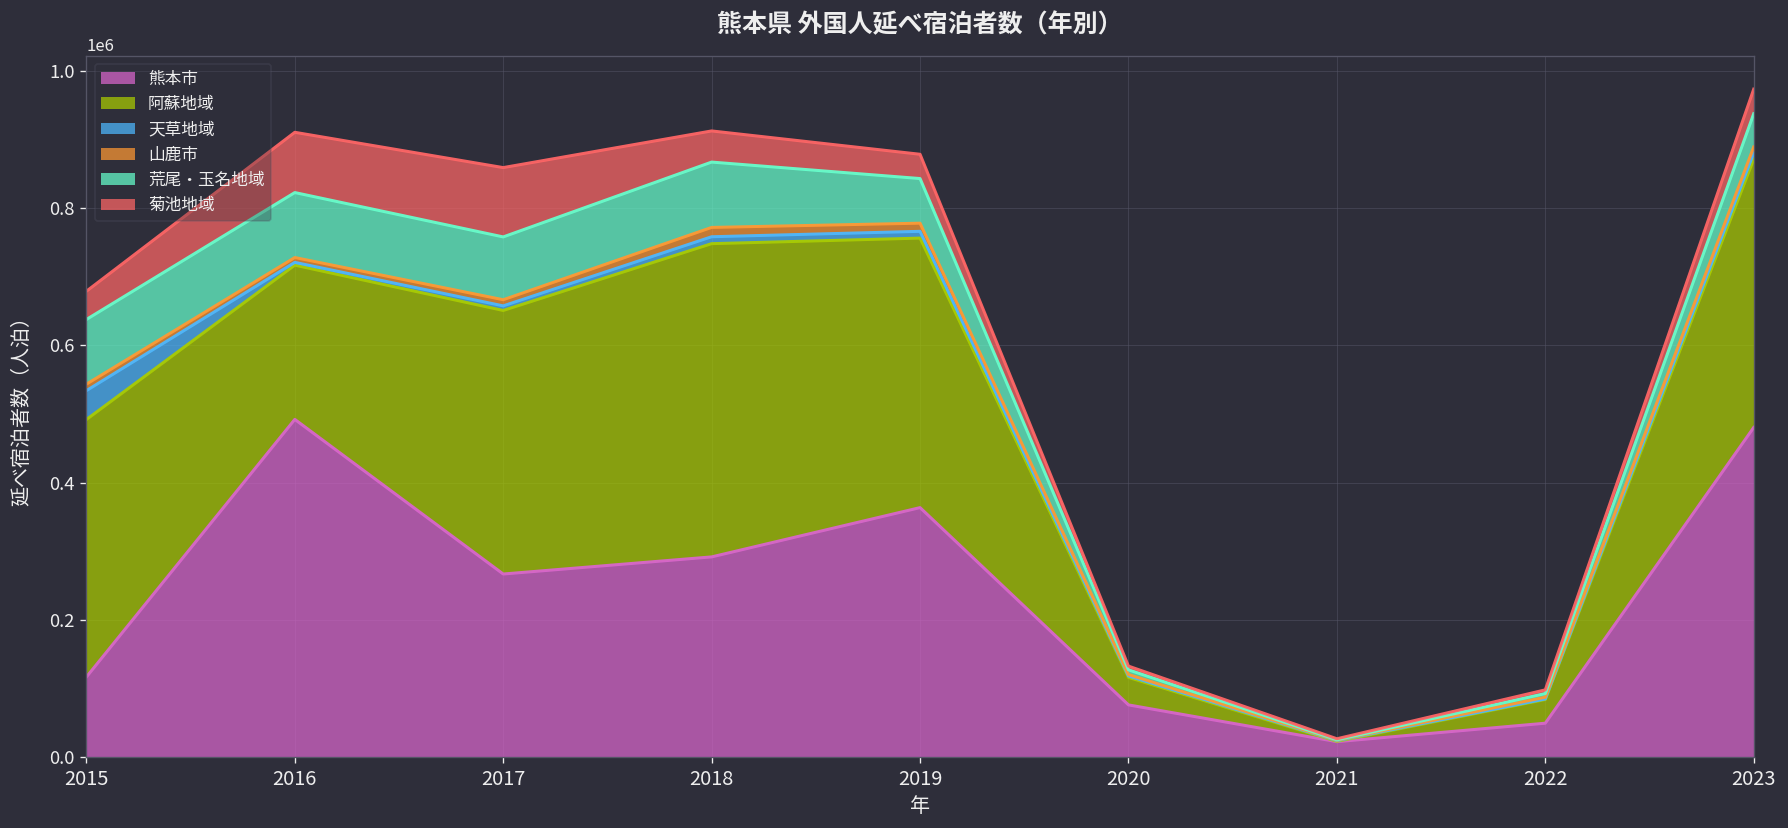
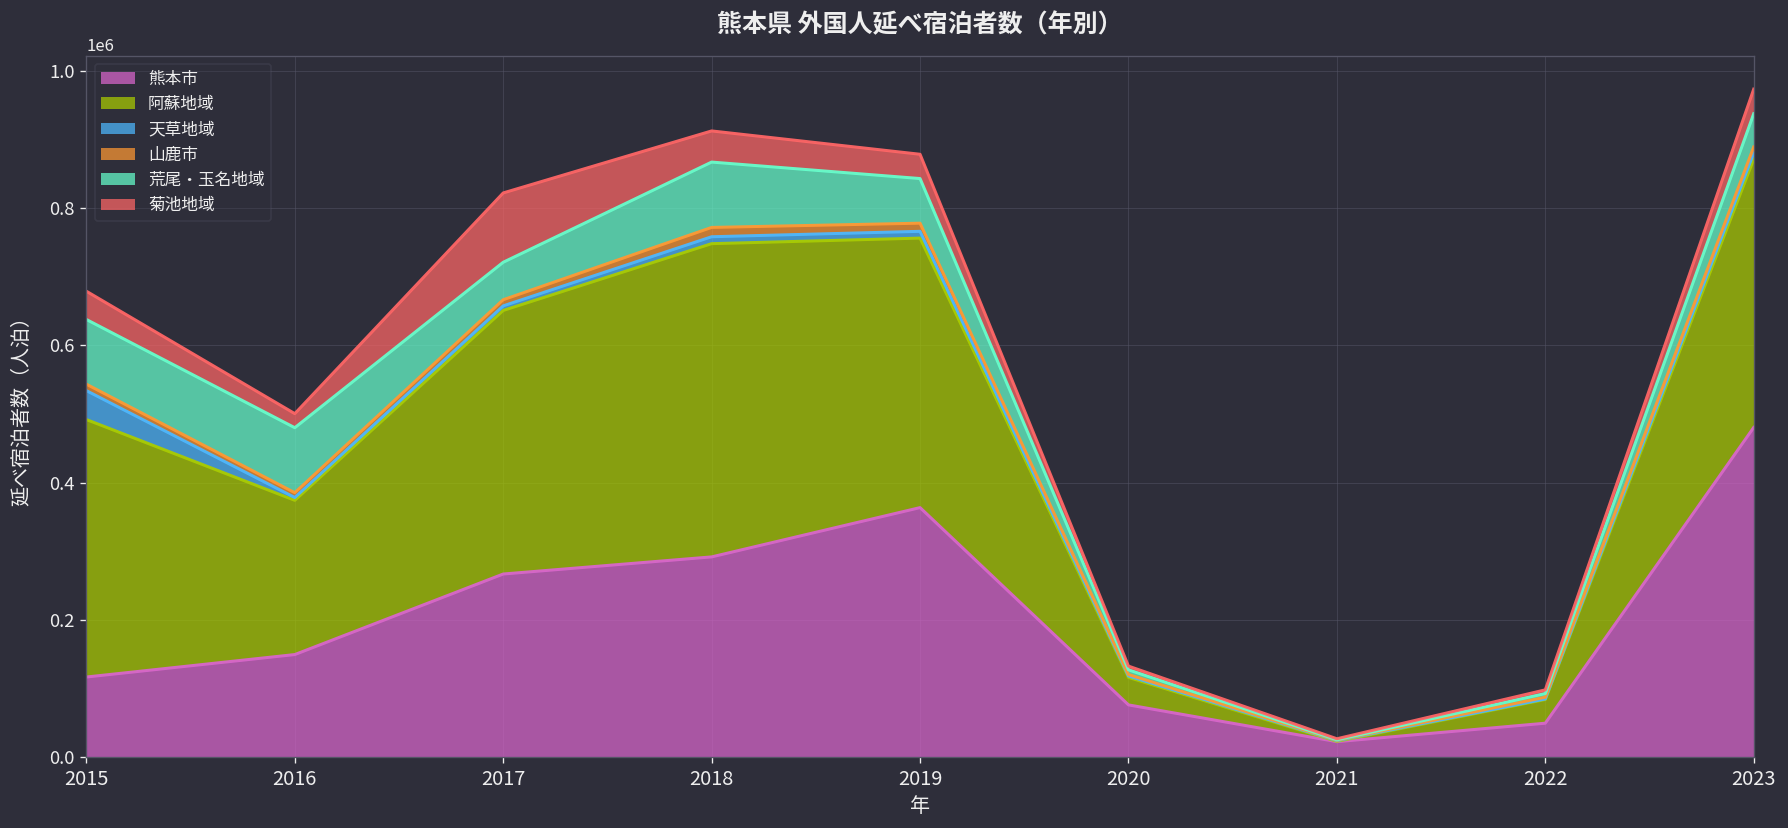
熊本市, 2016: 490000 -> 150000
菊池地域, 2016: 90000 -> 20000
荒尾・玉名地域, 2017: 90000 -> 50000
